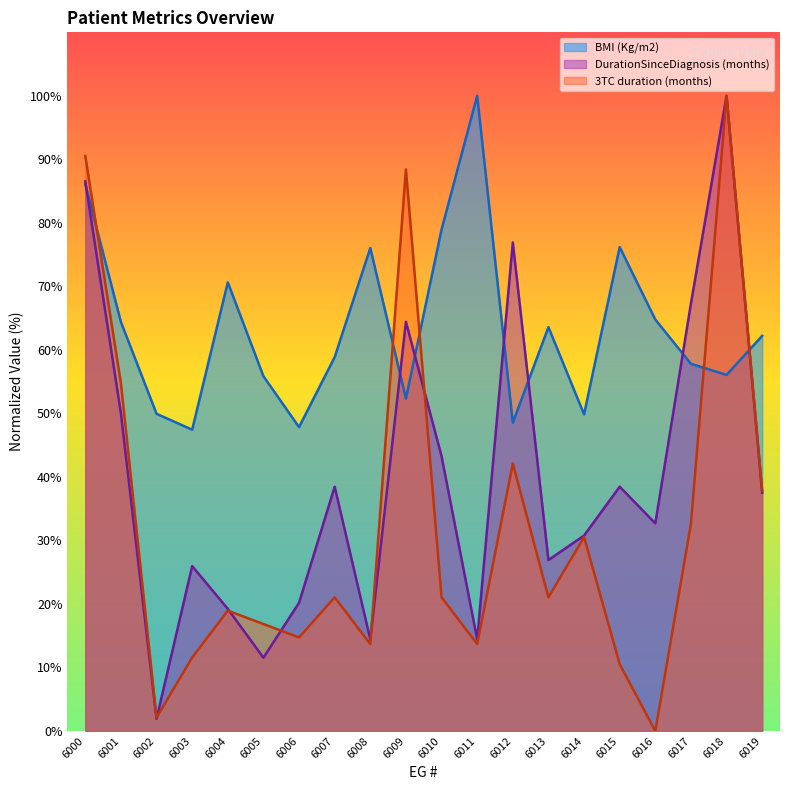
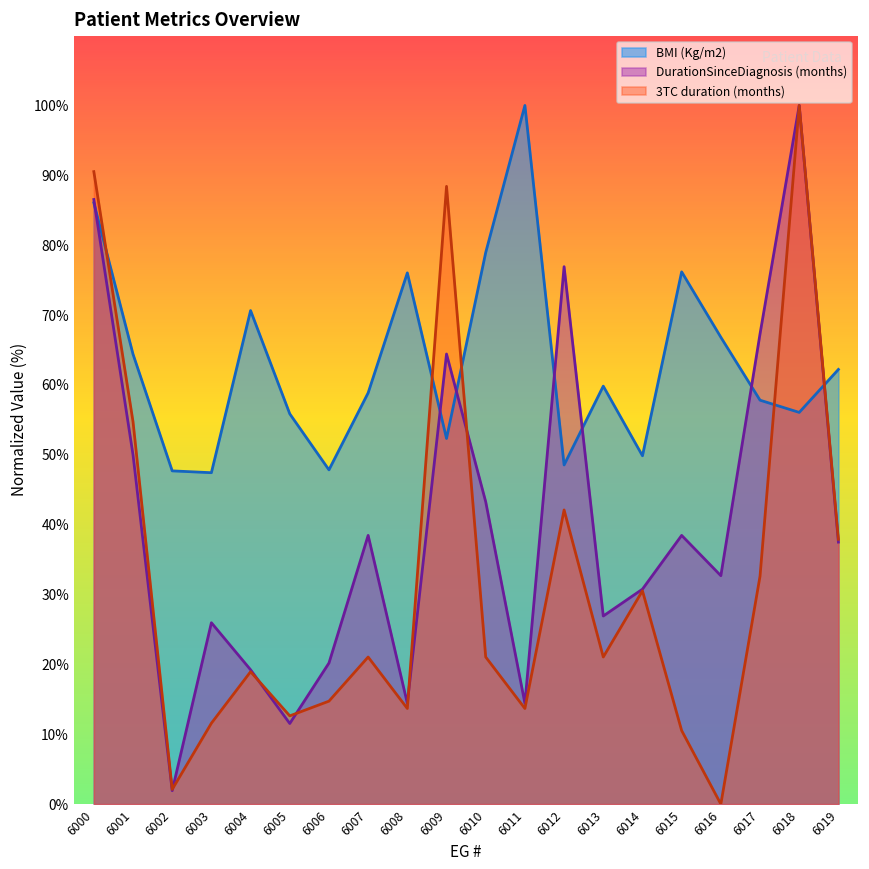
BMI (Kg/m2), 6002: 50% -> 48%
3TC duration (months), 6005: 17% -> 13%
BMI (Kg/m2), 6013: 64% -> 60%
BMI (Kg/m2), 6016: 65% -> 67%
